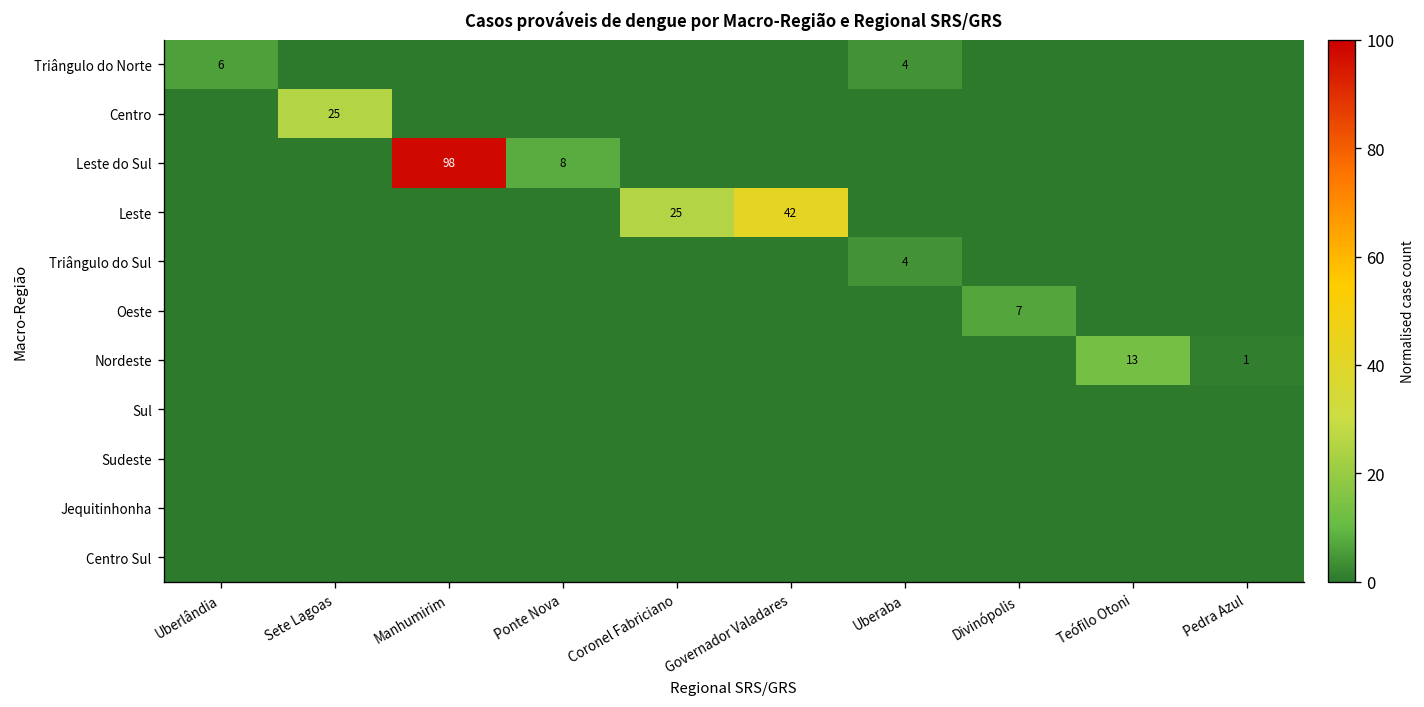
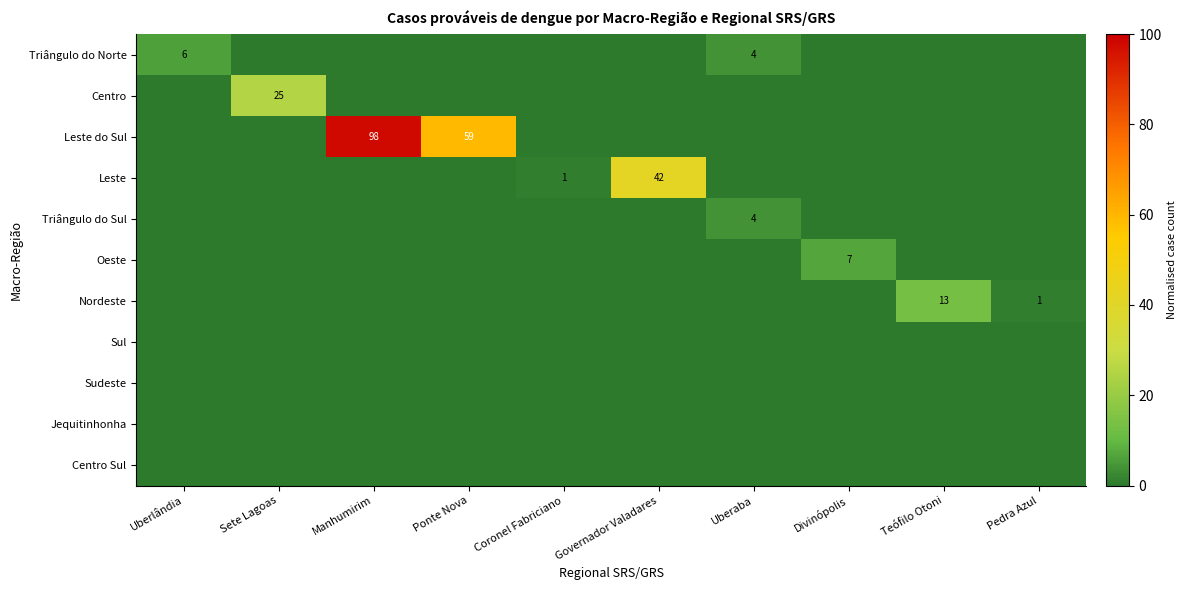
Leste do Sul, Ponte Nova: 8 -> 59
Leste, Coronel Fabriciano: 25 -> 1
